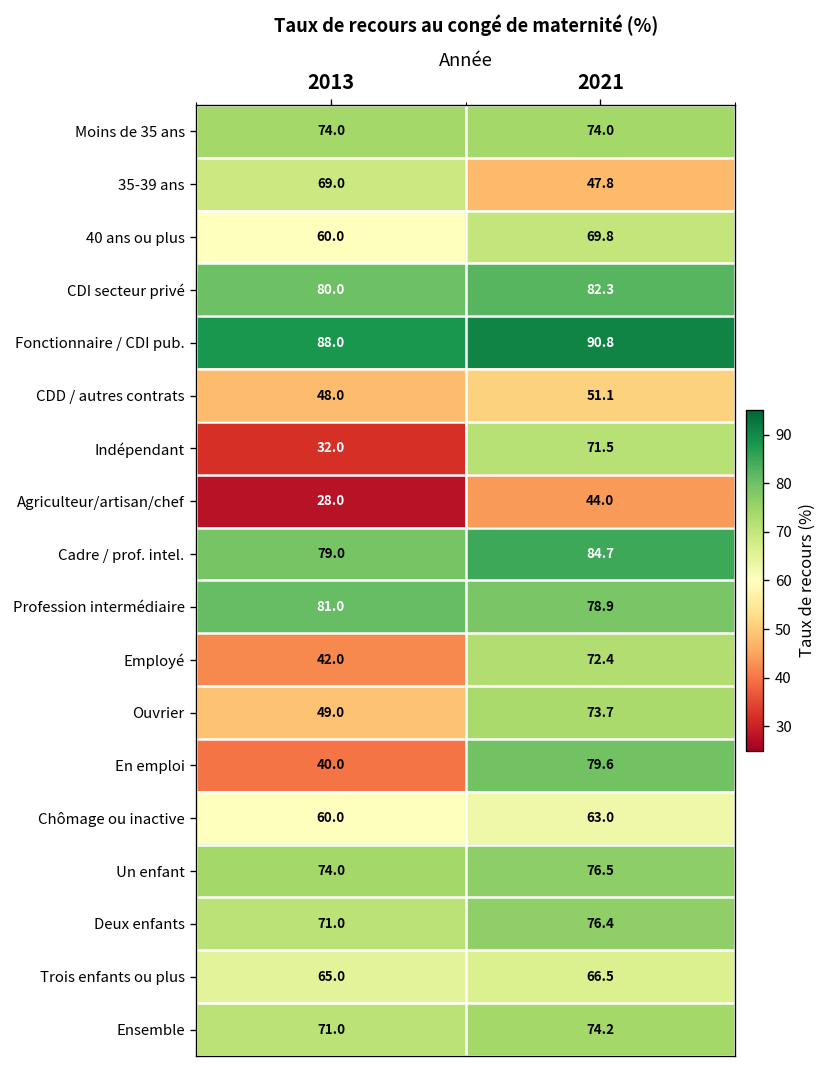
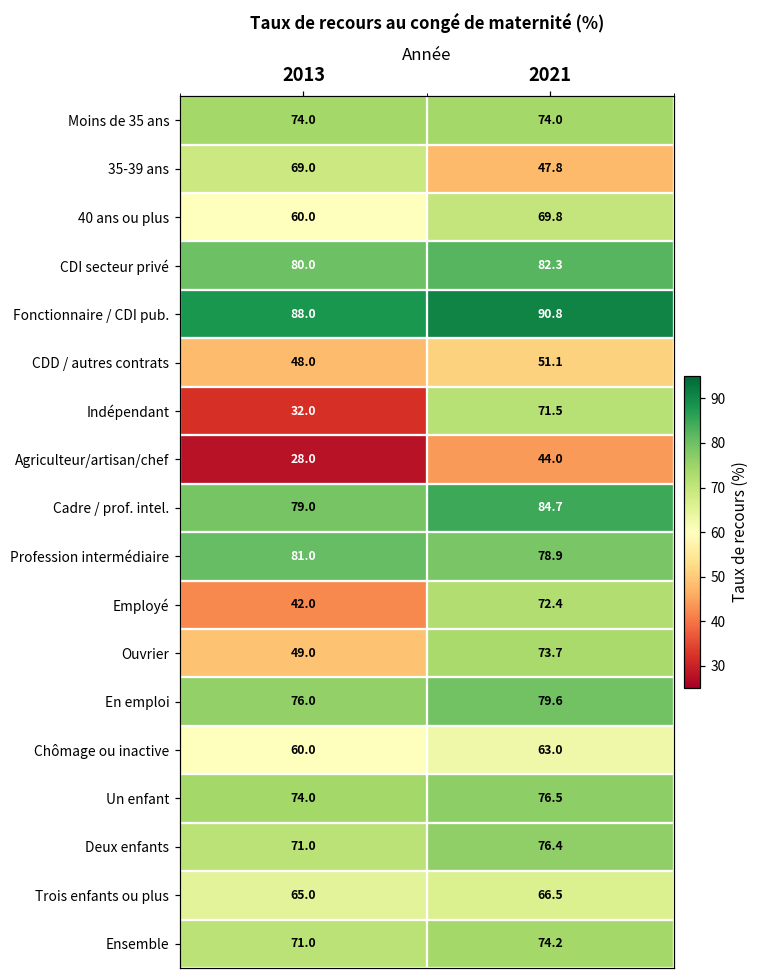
En emploi, 2013: 40.0 -> 76.0
